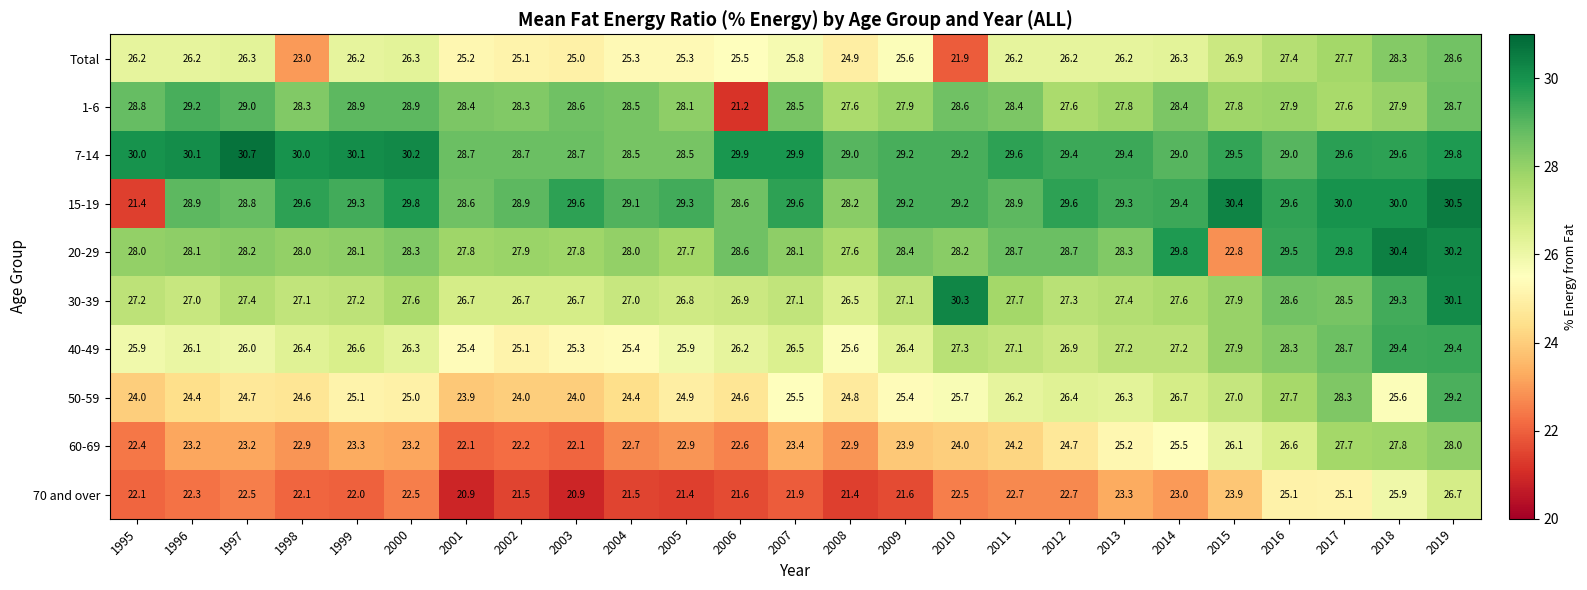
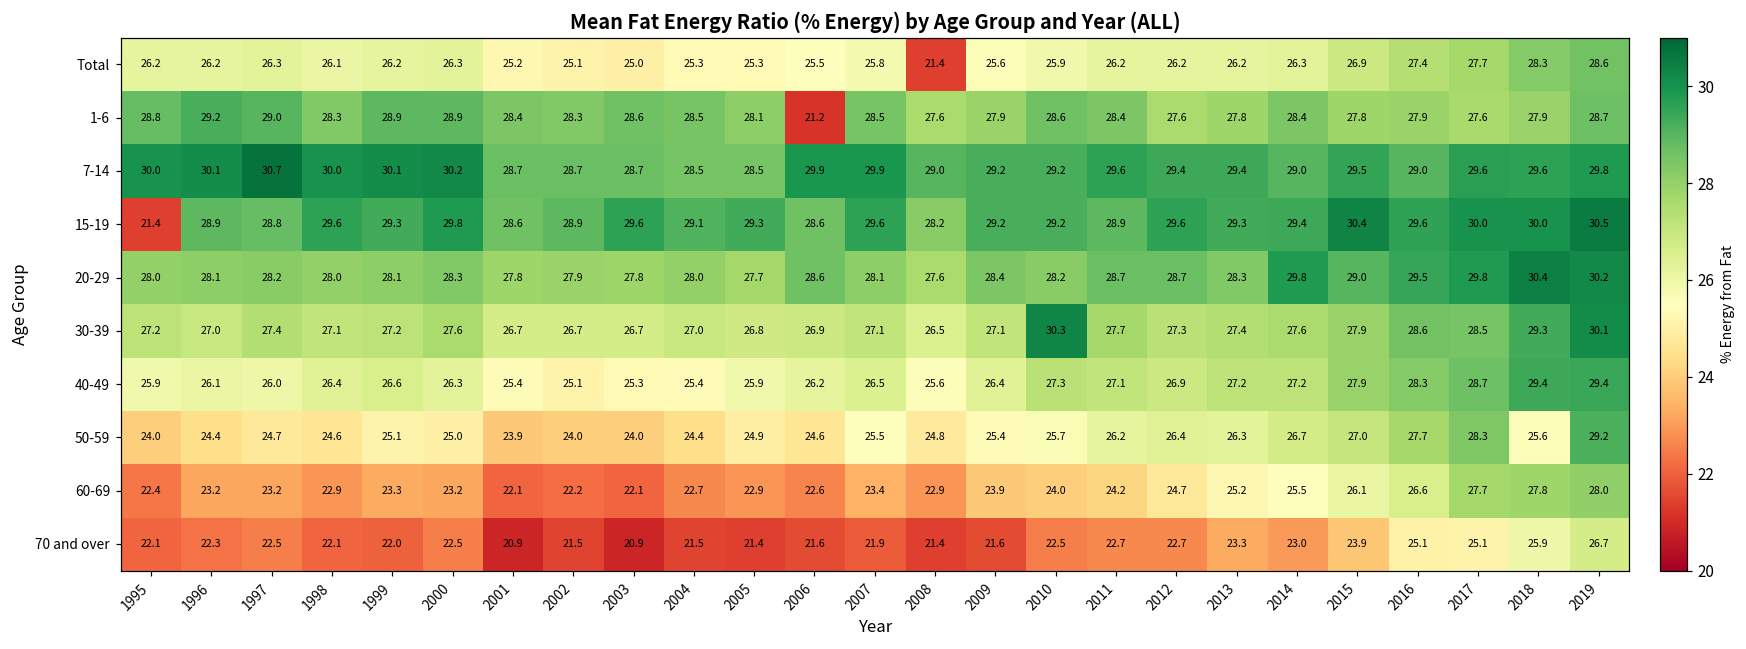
Total, 1998: 23.0 -> 26.1
Total, 2008: 24.9 -> 21.4
Total, 2010: 21.9 -> 25.9
20-29, 2015: 22.8 -> 29.0
